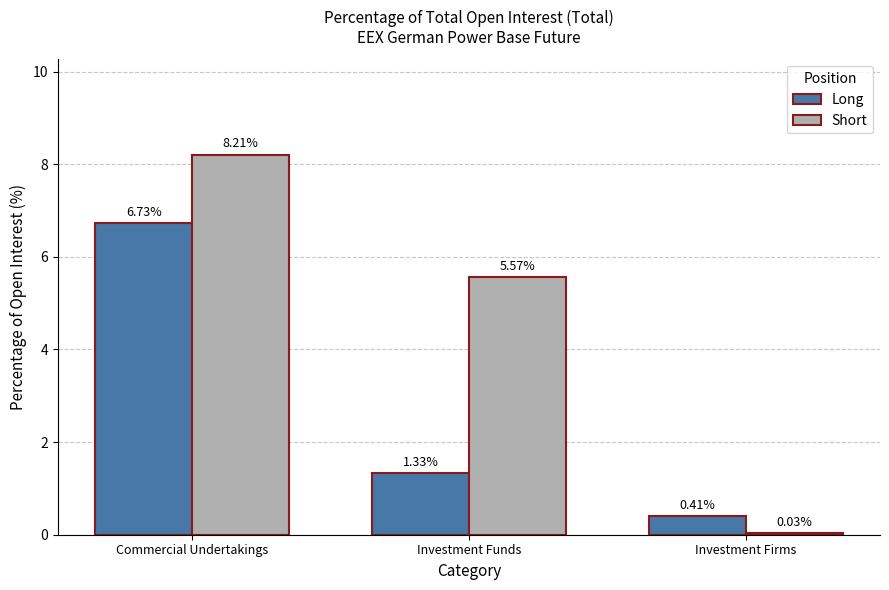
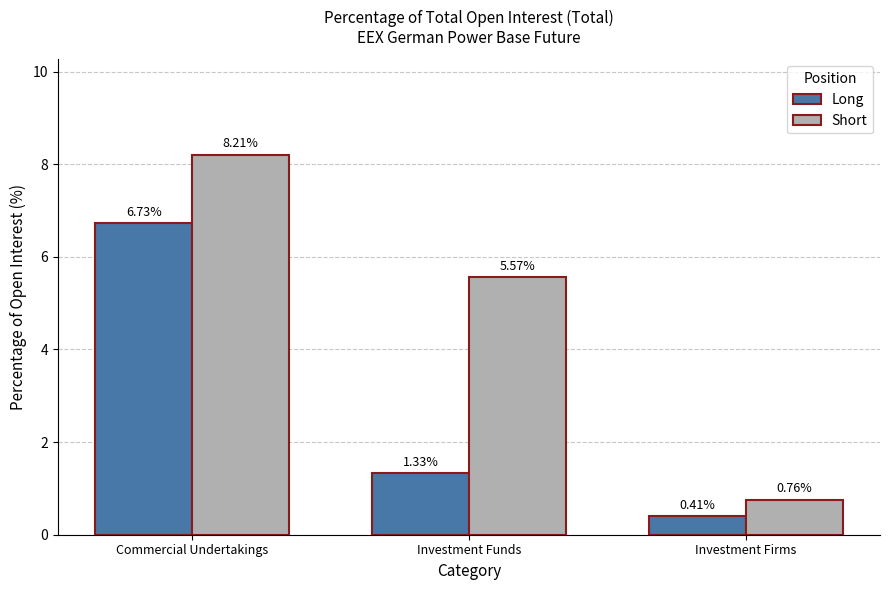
Short, Investment Firms: 0.03% -> 0.76%
